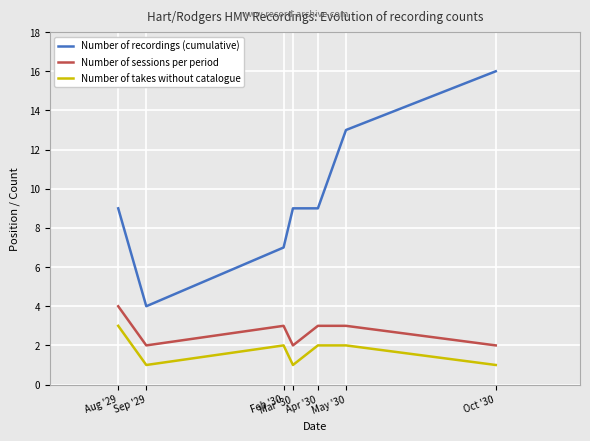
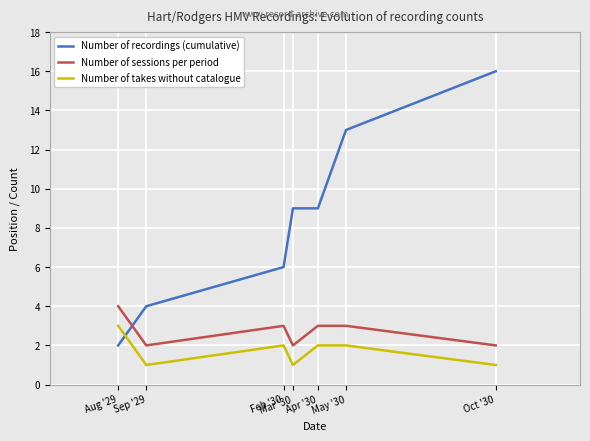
Number of recordings (cumulative), Aug '29: 9 -> 2
Number of recordings (cumulative), Feb '30: 7 -> 6
